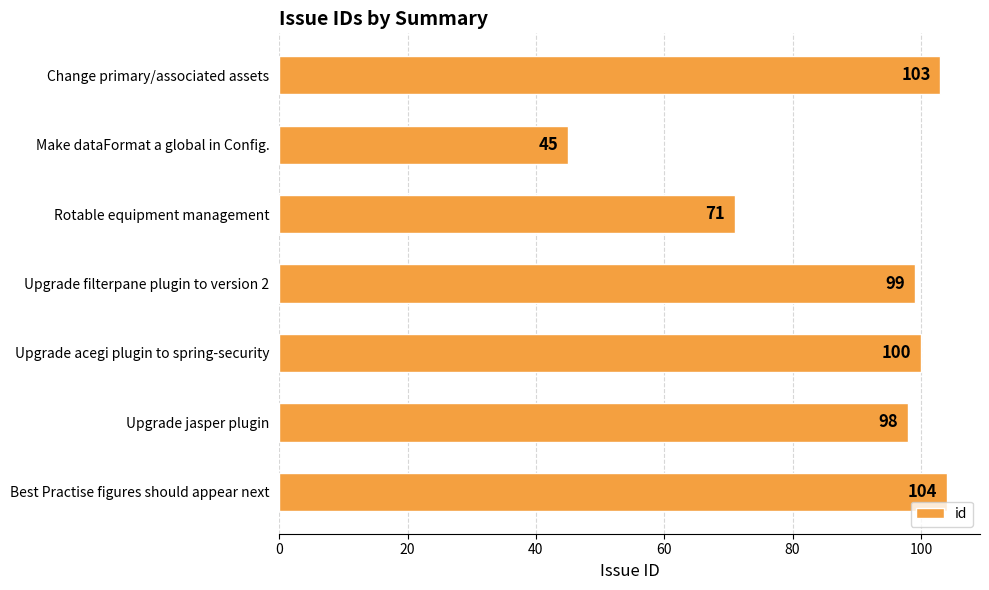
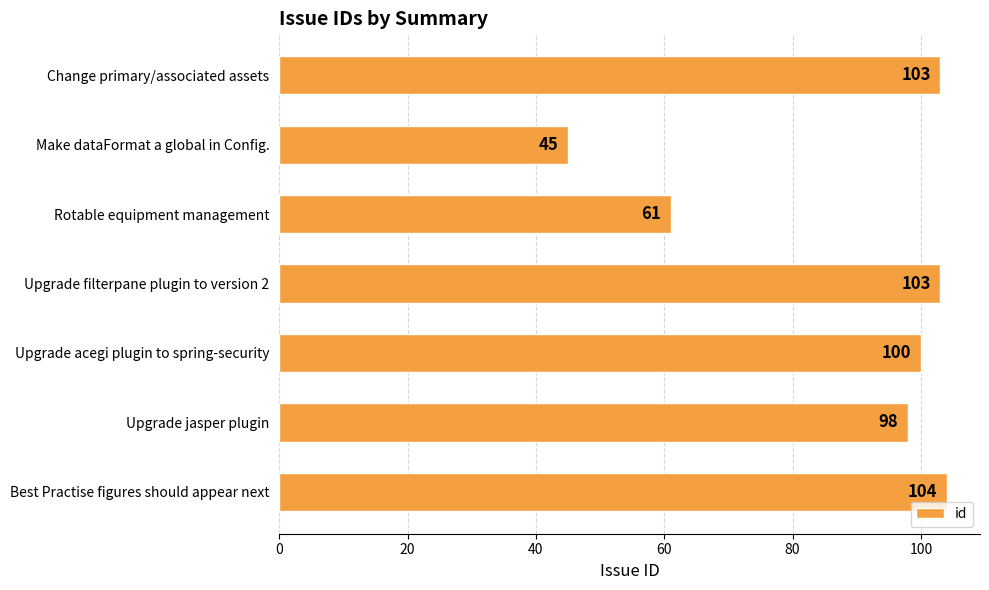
Rotable equipment management: 71 -> 61
Upgrade filterpane plugin to version 2: 99 -> 103
